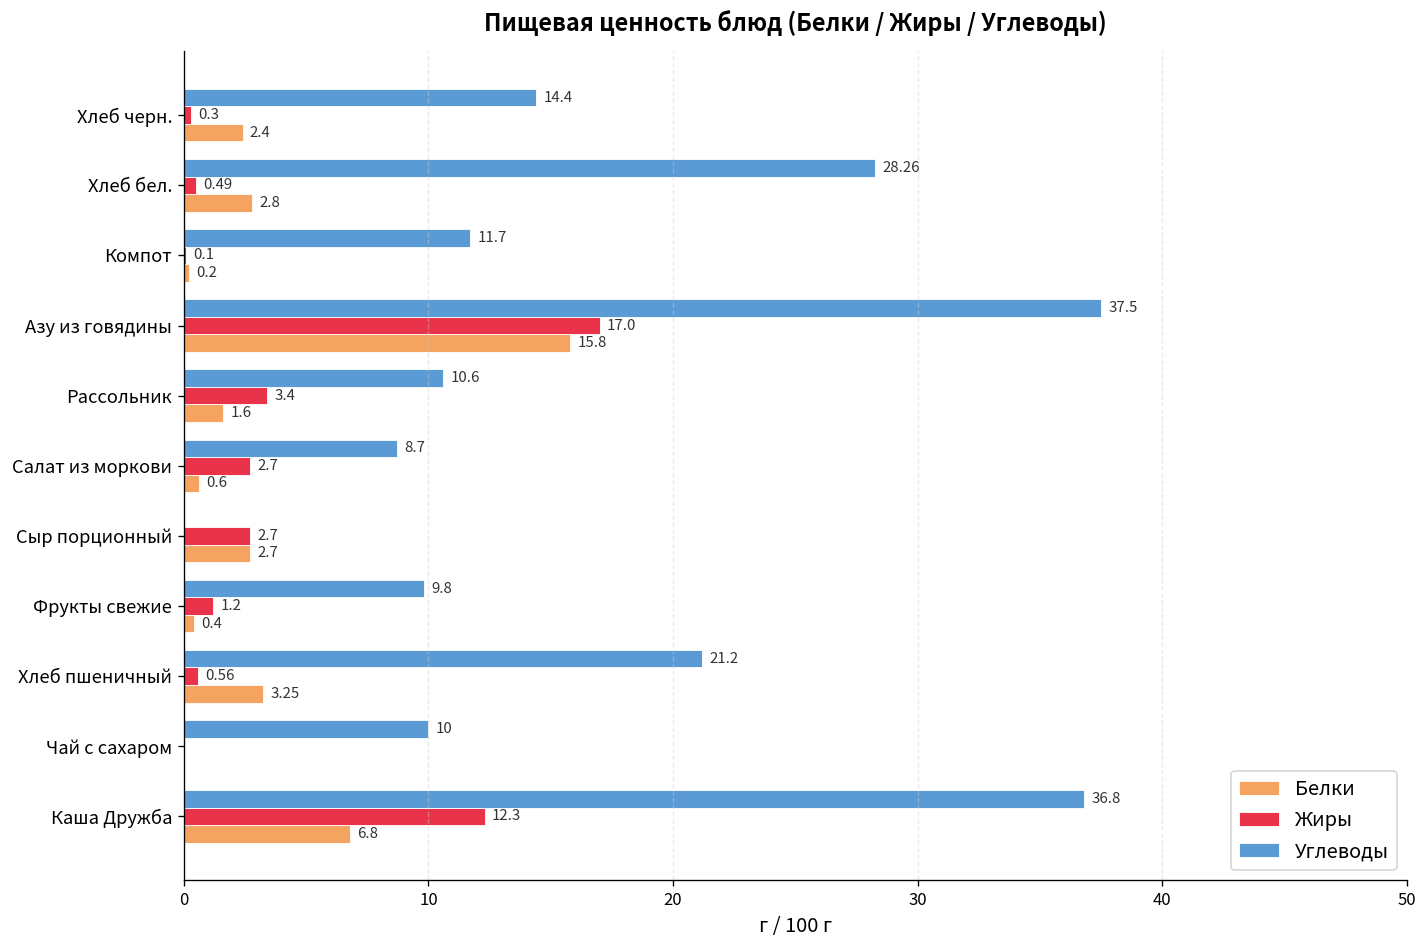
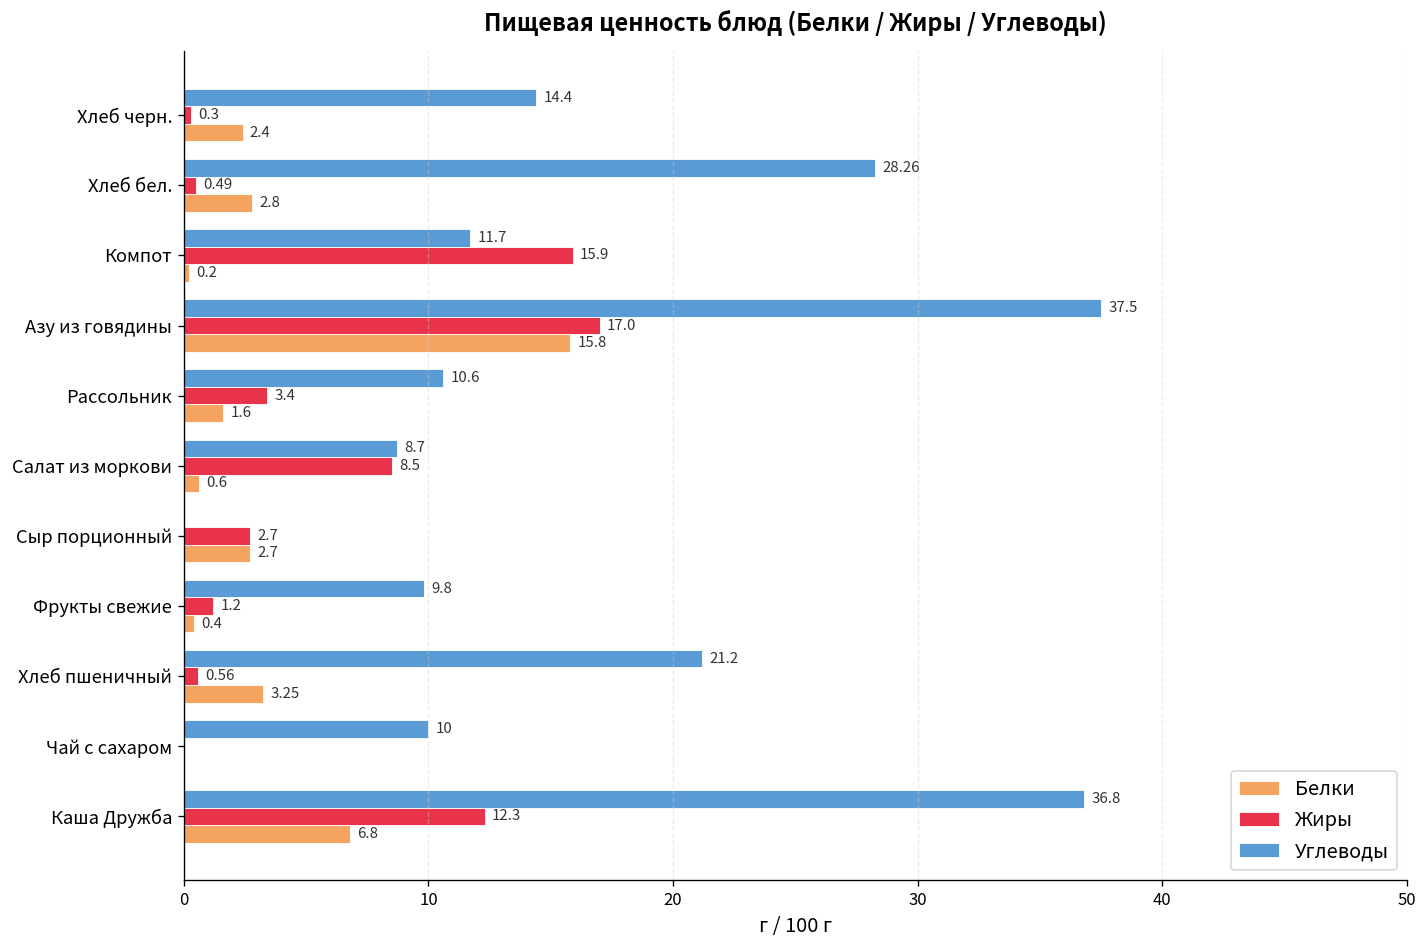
Жиры, Компот: 0.1 -> 15.9
Жиры, Салат из моркови: 2.7 -> 8.5
